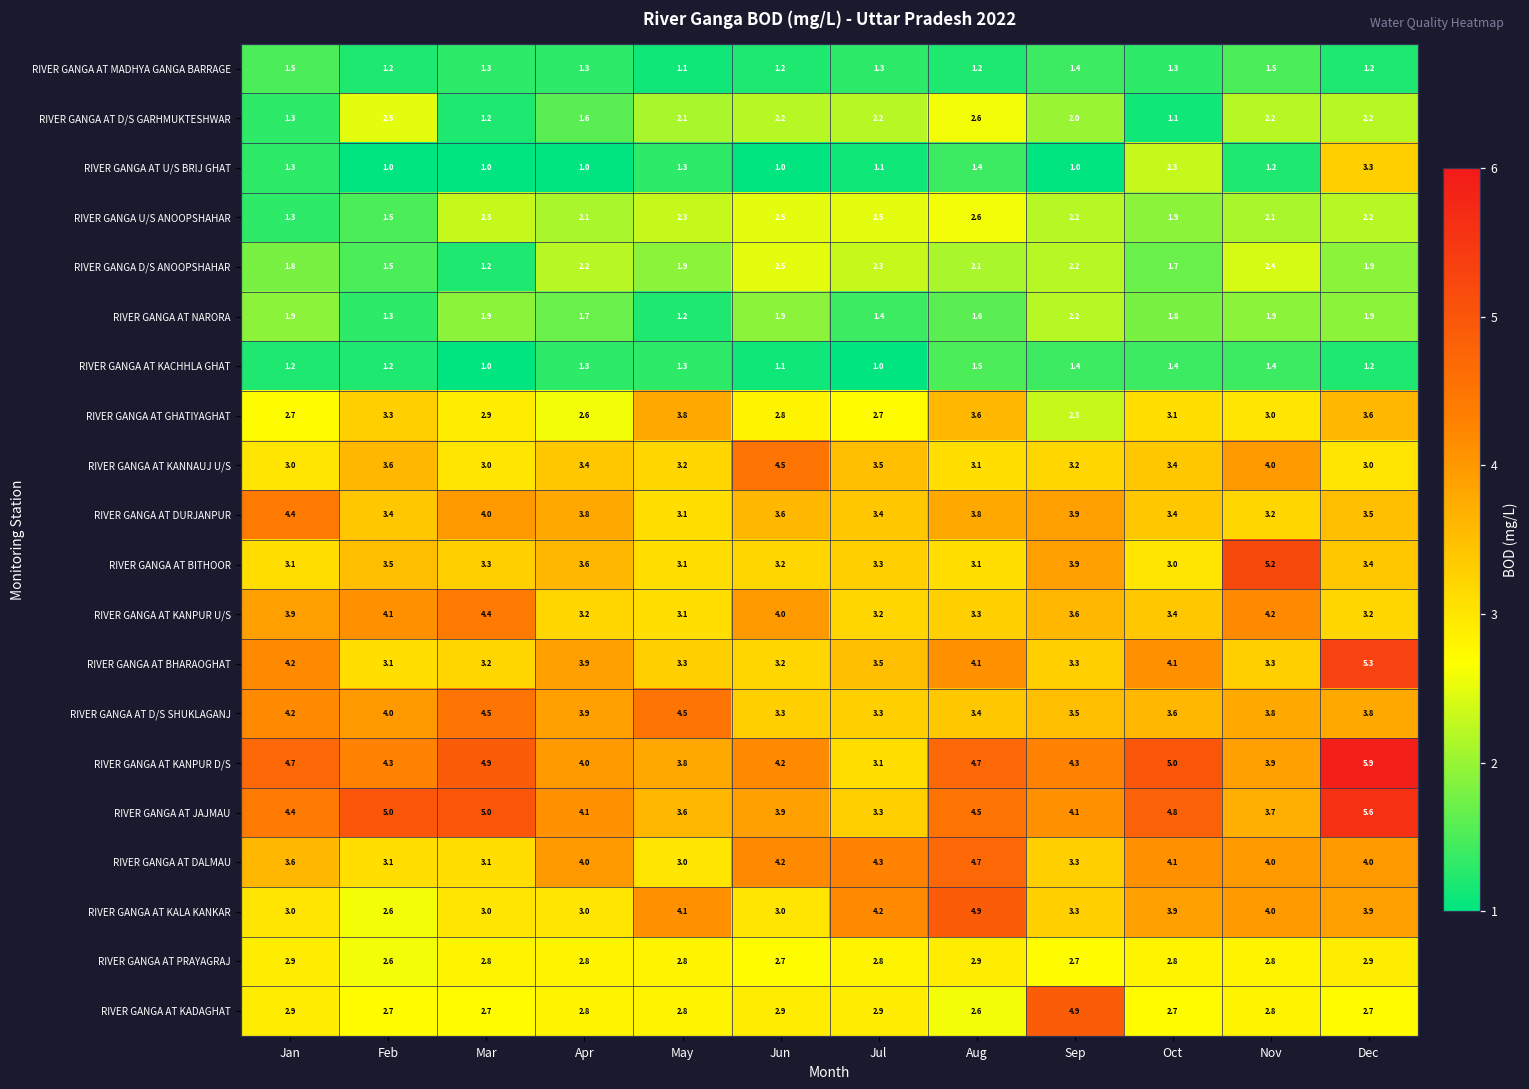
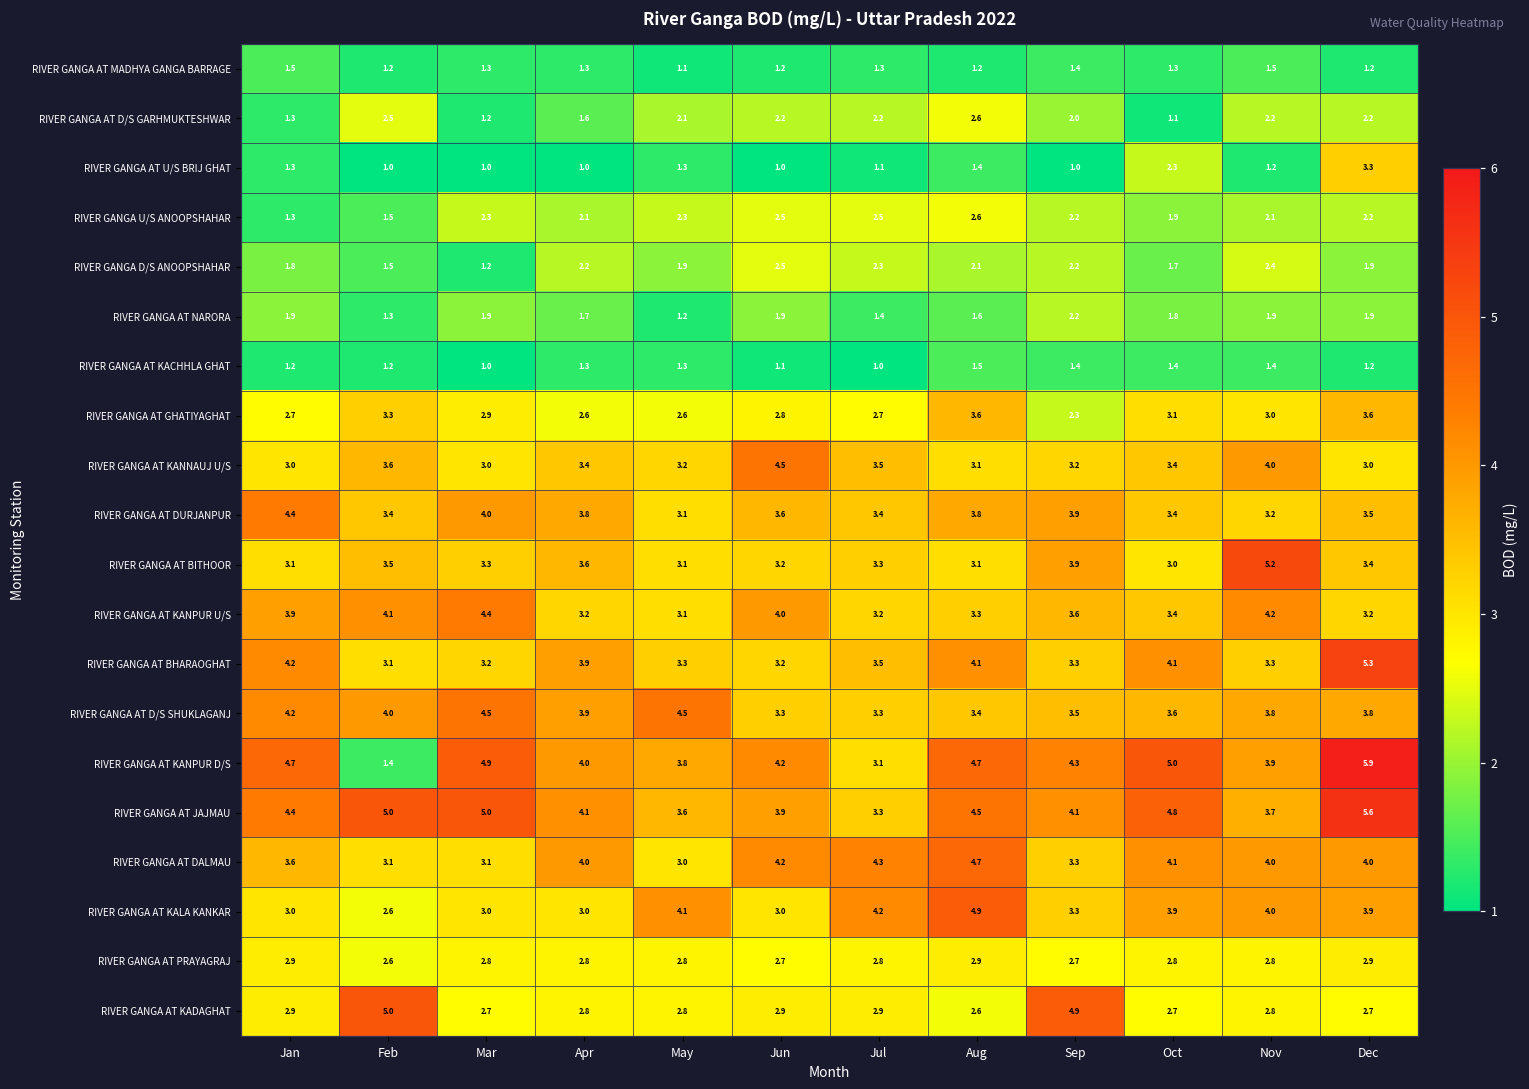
RIVER GANGA AT GHATIYAGHAT, May: 3.8 -> 2.6
RIVER GANGA AT KANPUR D/S, Feb: 4.3 -> 1.4
RIVER GANGA AT KADAGHAT, Feb: 2.7 -> 5.0
